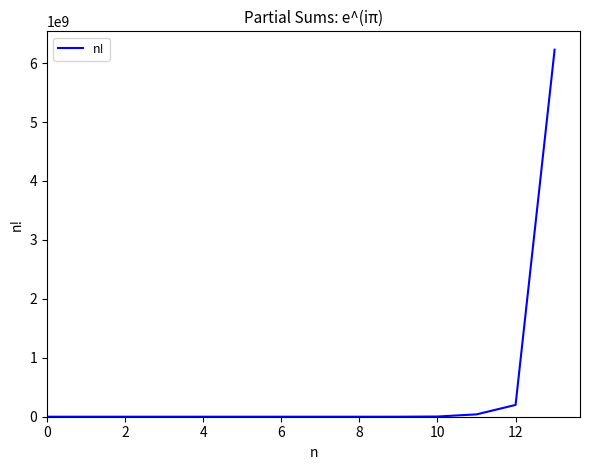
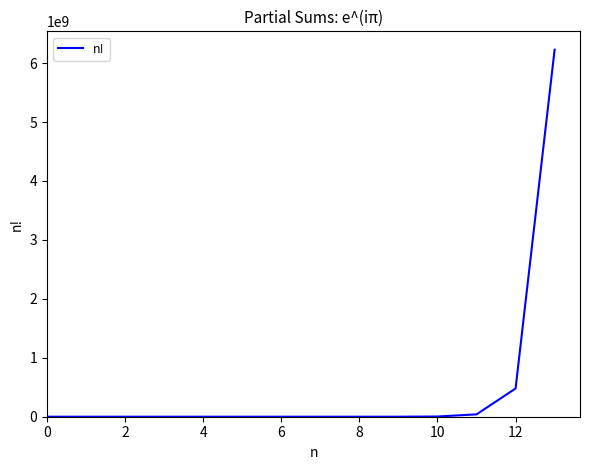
12: 200000000 -> 500000000
